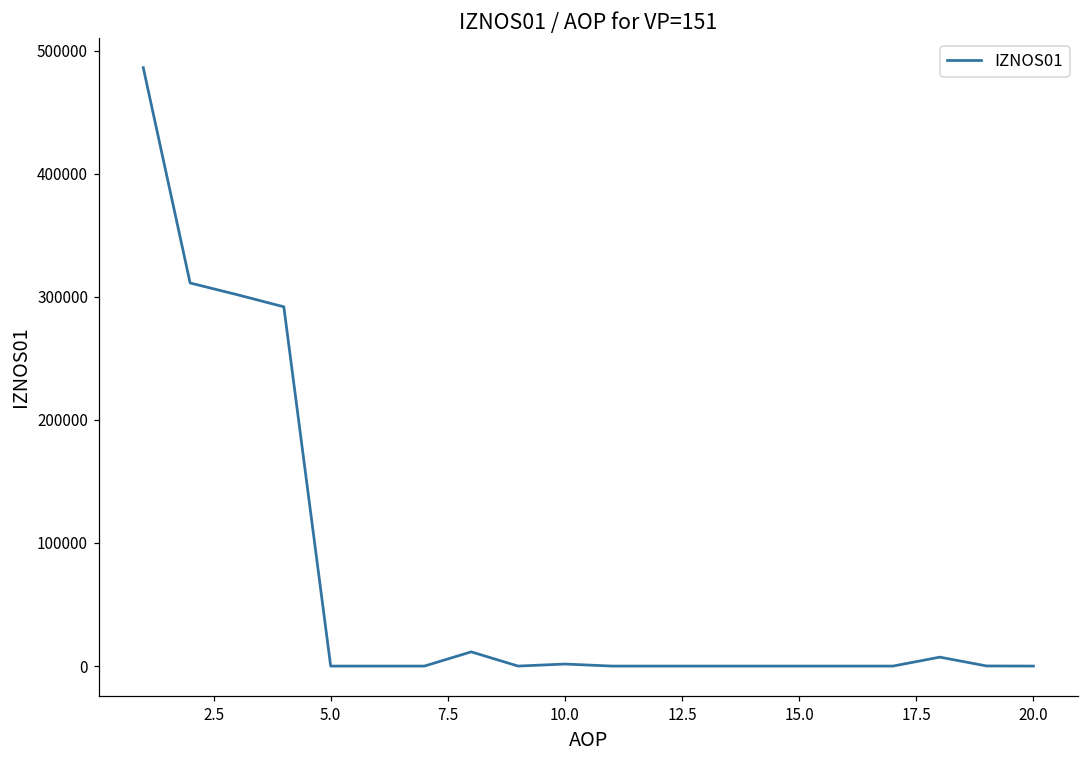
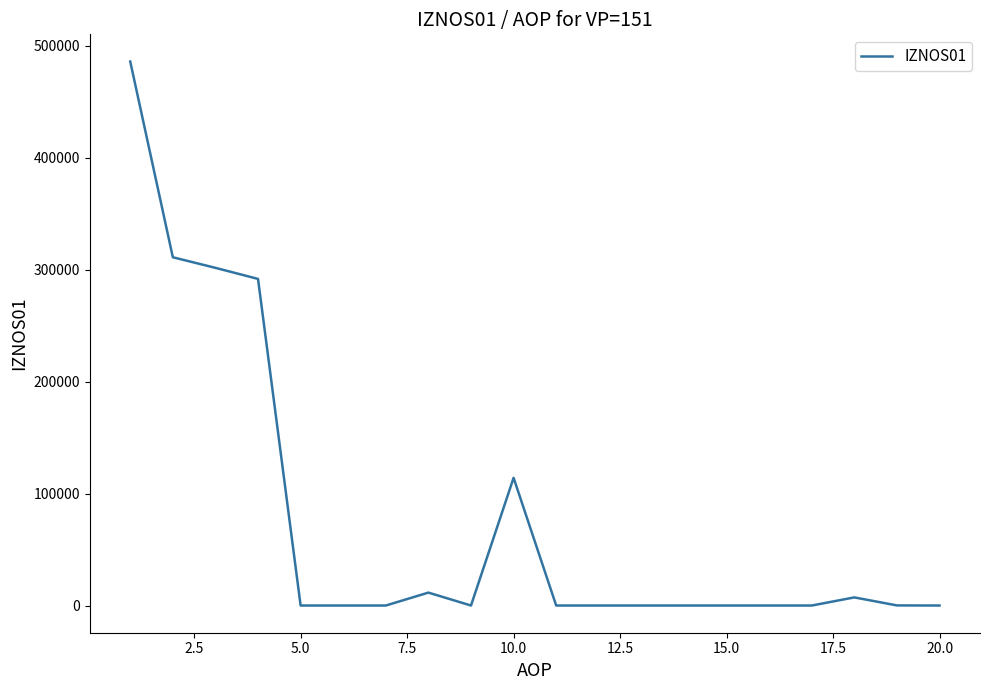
10.0: 2000 -> 114000
